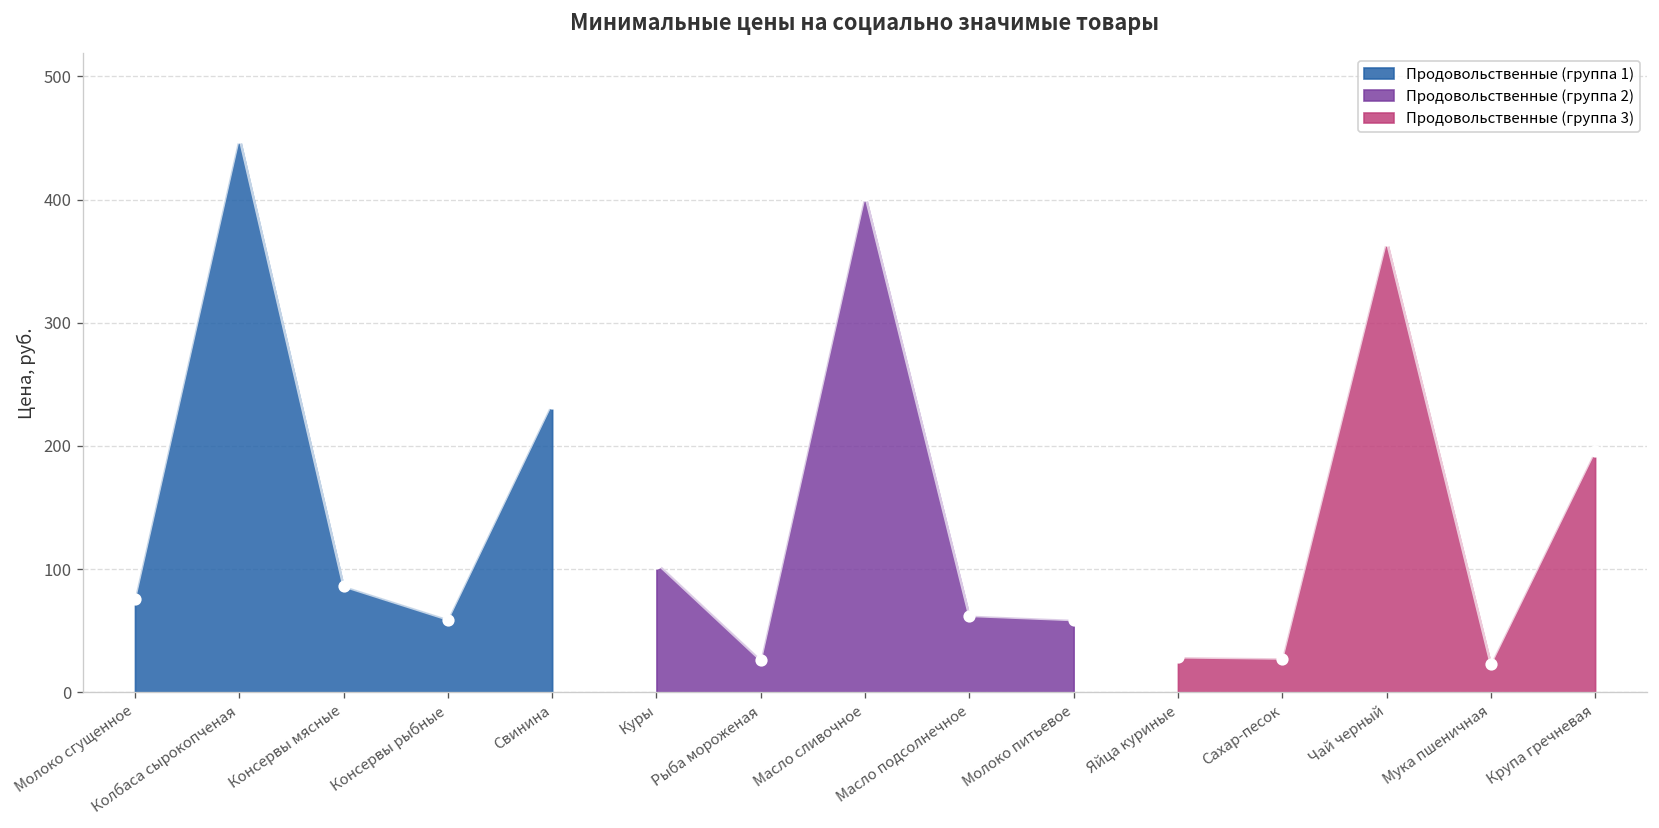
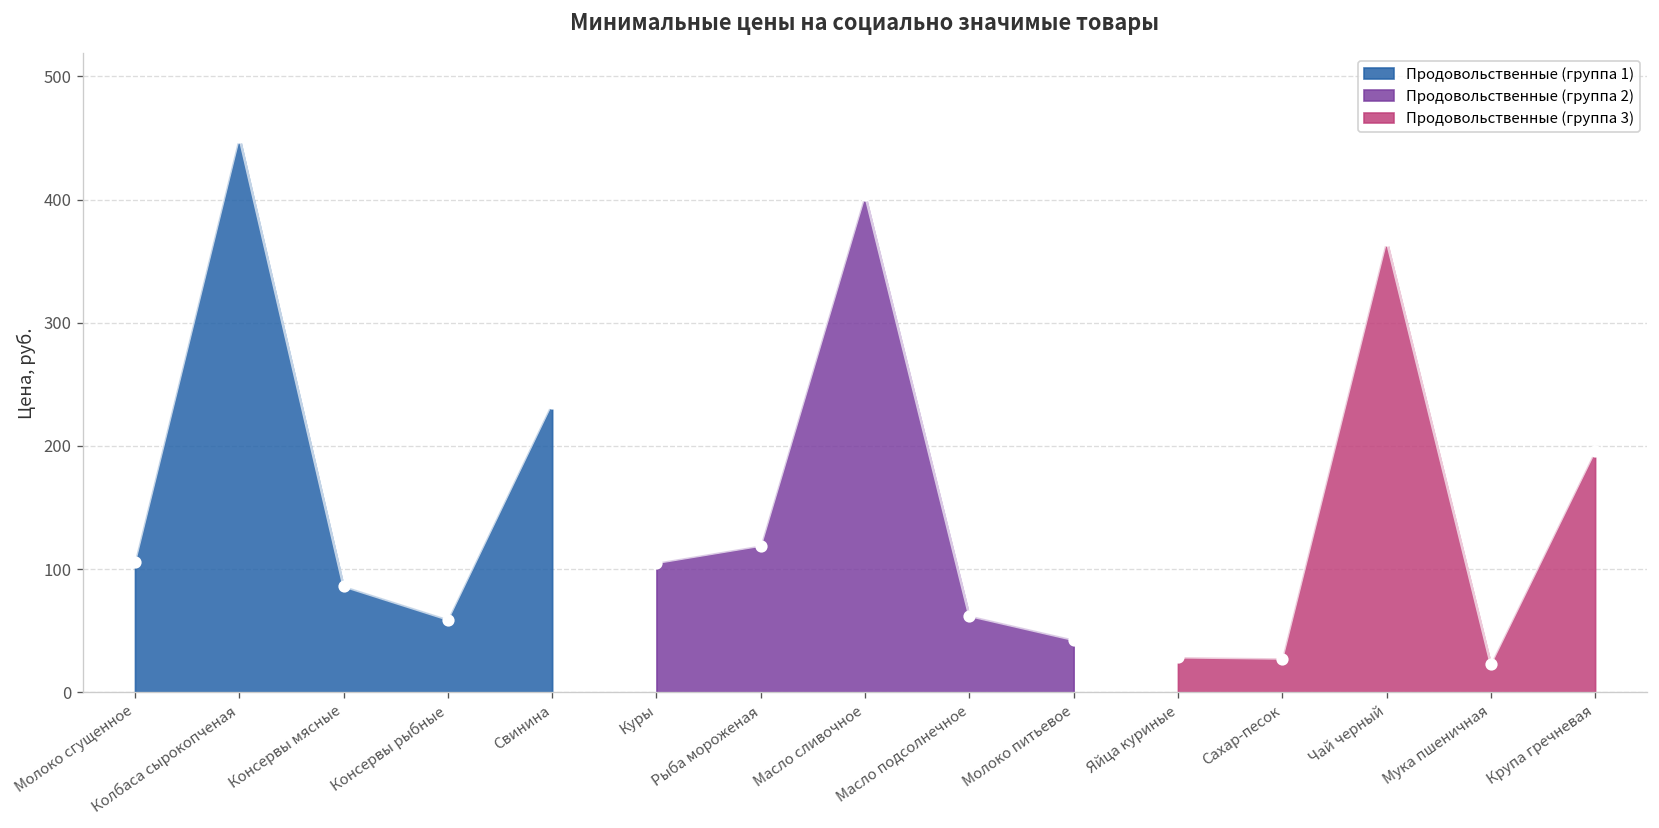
Продовольственные (группа 1), Молоко сгущенное: 76 -> 106
Продовольственные (группа 2), Рыба мороженая: 26 -> 119
Продовольственные (группа 2), Молоко питьевое: 59 -> 43
